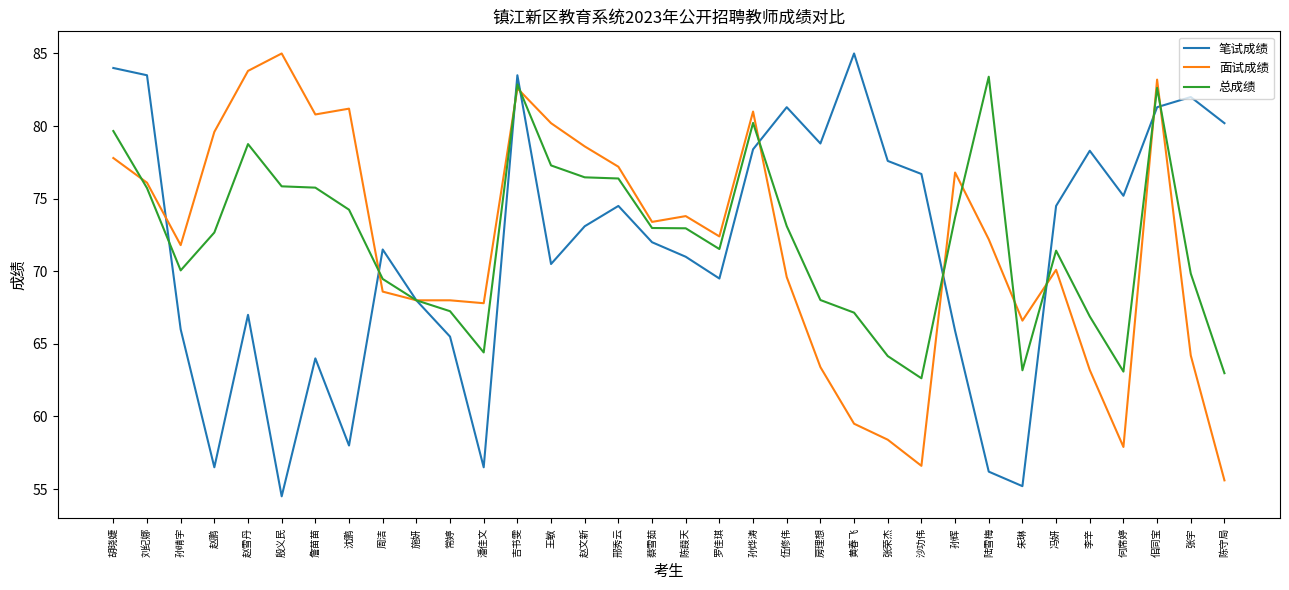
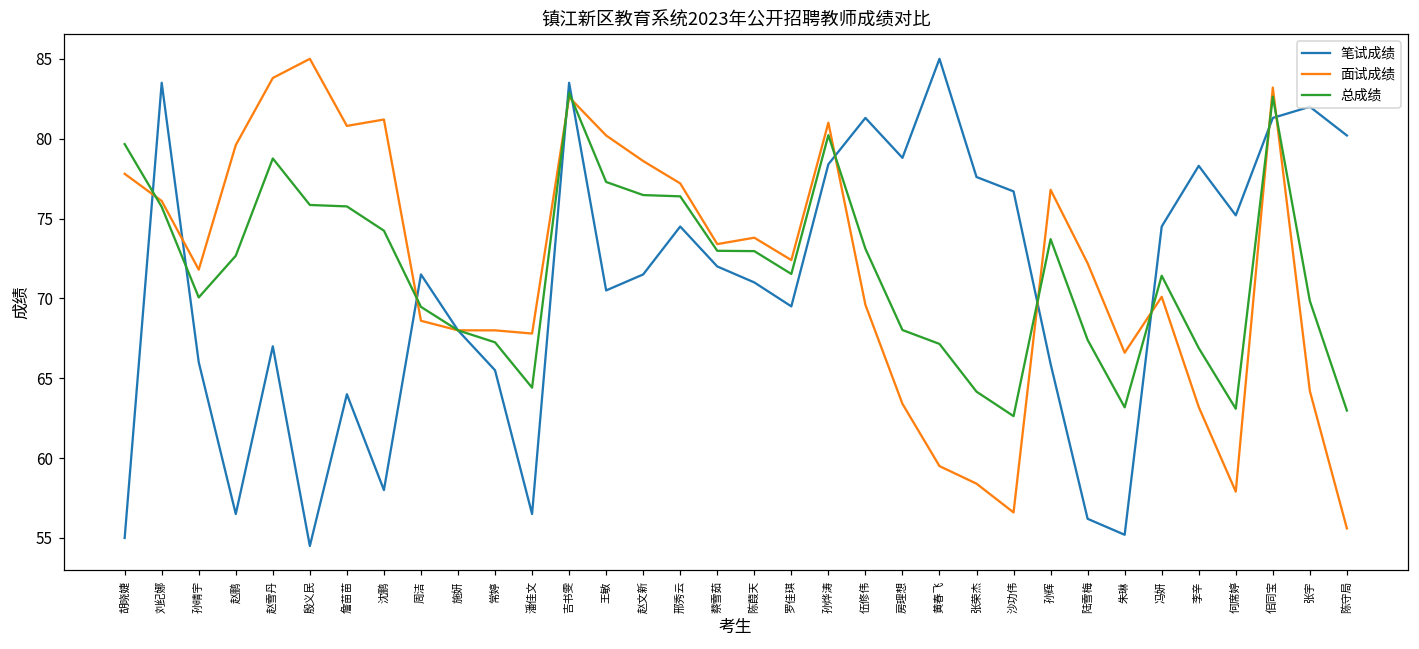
笔试成绩, 胡晓婕: 84 -> 55
笔试成绩, 赵文新: 73.1 -> 71.5
总成绩, 陆雪梅: 83.4 -> 67.4
